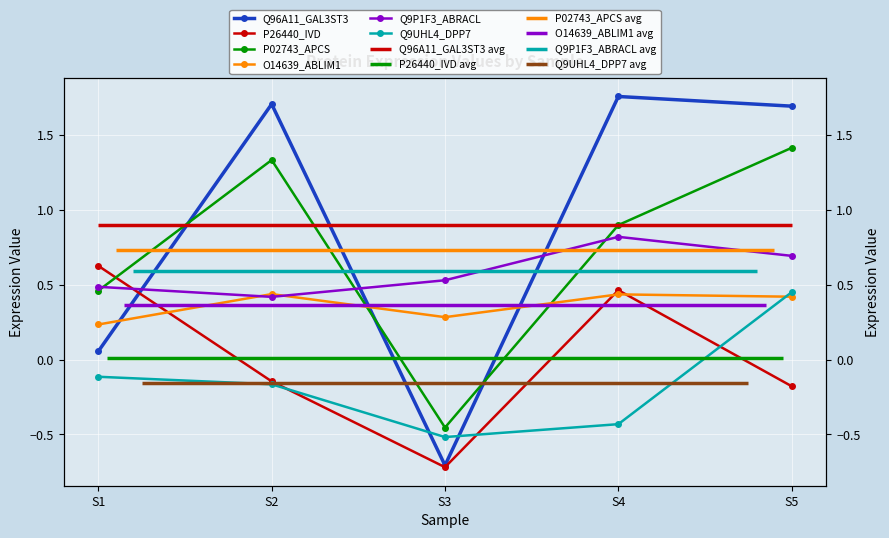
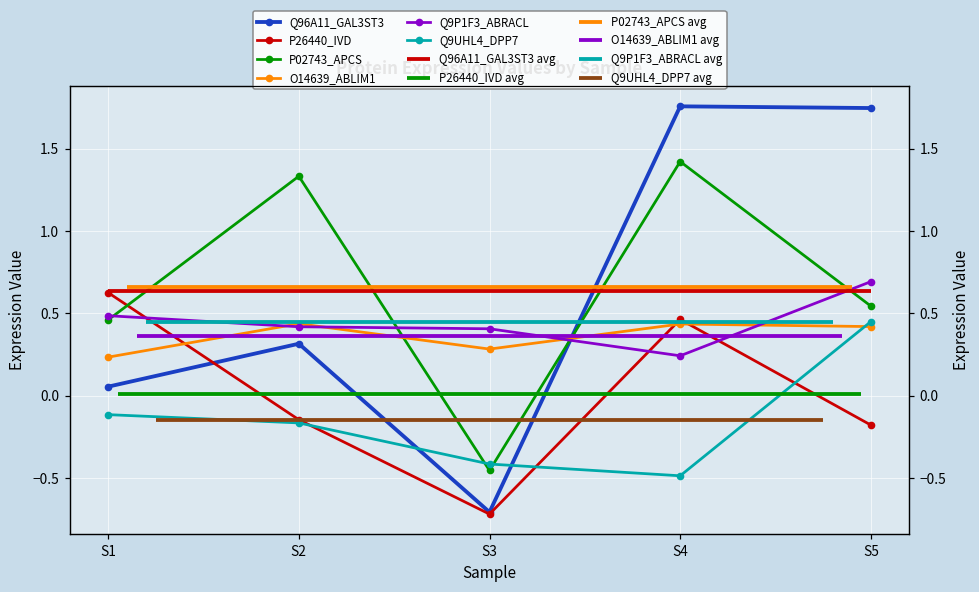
Q96A11_GAL3ST3, S2: 1.71 -> 0.32
Q9P1F3_ABRACL, S3: 0.53 -> 0.41
Q9UHL4_DPP7, S3: -0.52 -> -0.41
P02743_APCS, S4: 0.90 -> 1.42
Q9P1F3_ABRACL, S4: 0.82 -> 0.24
Q9UHL4_DPP7, S4: -0.43 -> -0.49
Q96A11_GAL3ST3, S5: 1.69 -> 1.75
P02743_APCS, S5: 1.41 -> 0.54
